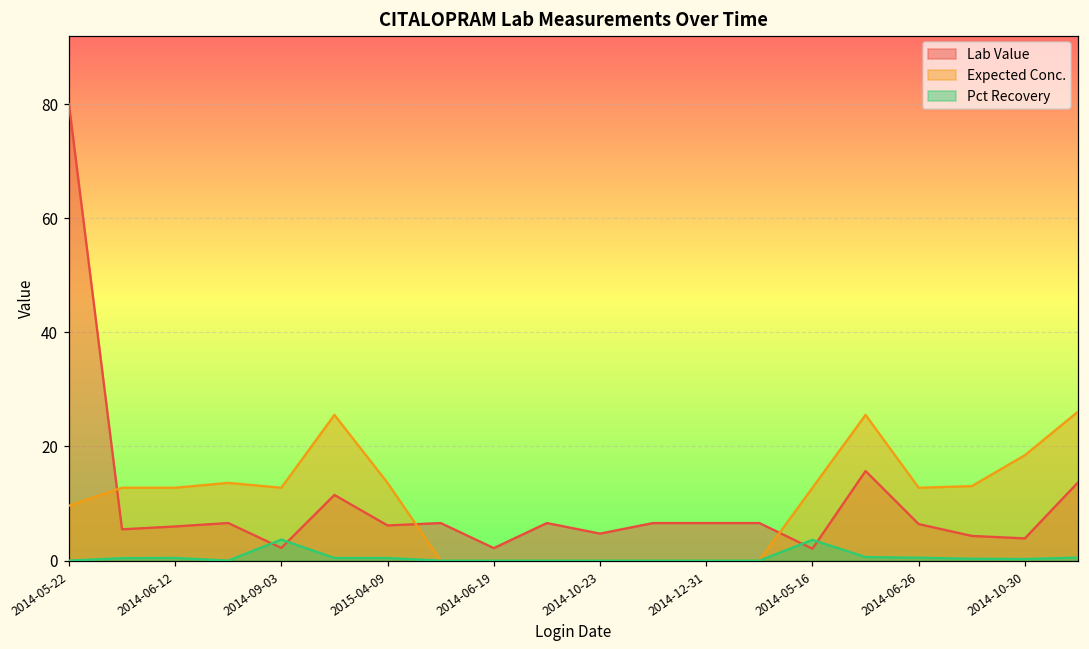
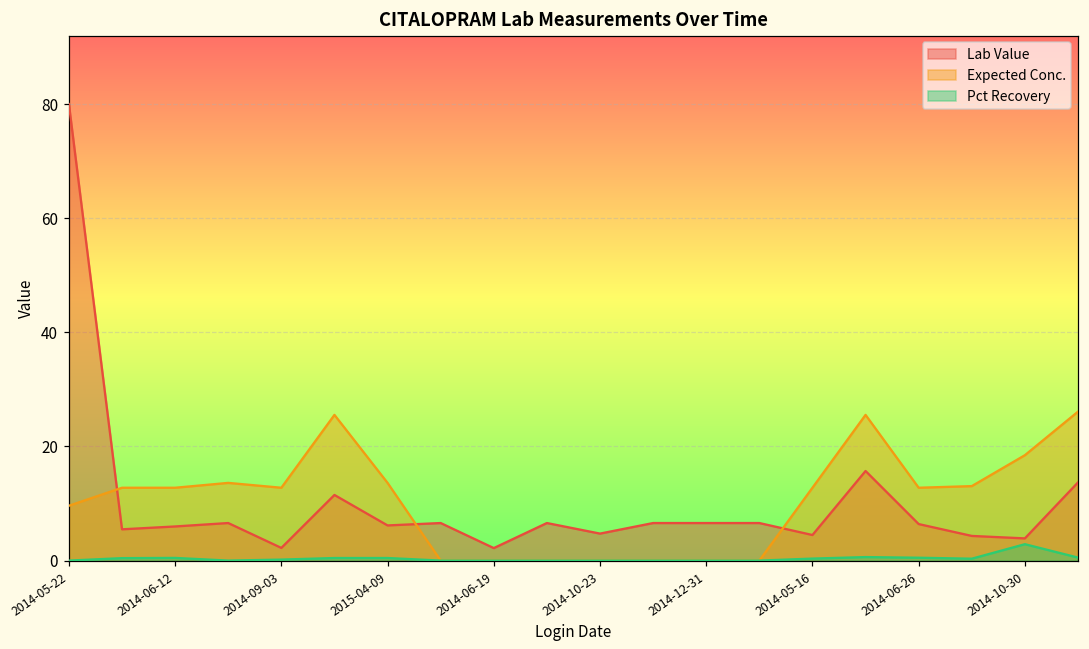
Pct Recovery, 2014-09-03: 4 -> 0
Lab Value, 2014-05-16: 2 -> 4
Pct Recovery, 2014-05-16: 4 -> 0
Pct Recovery, 2014-10-30: 0 -> 3
